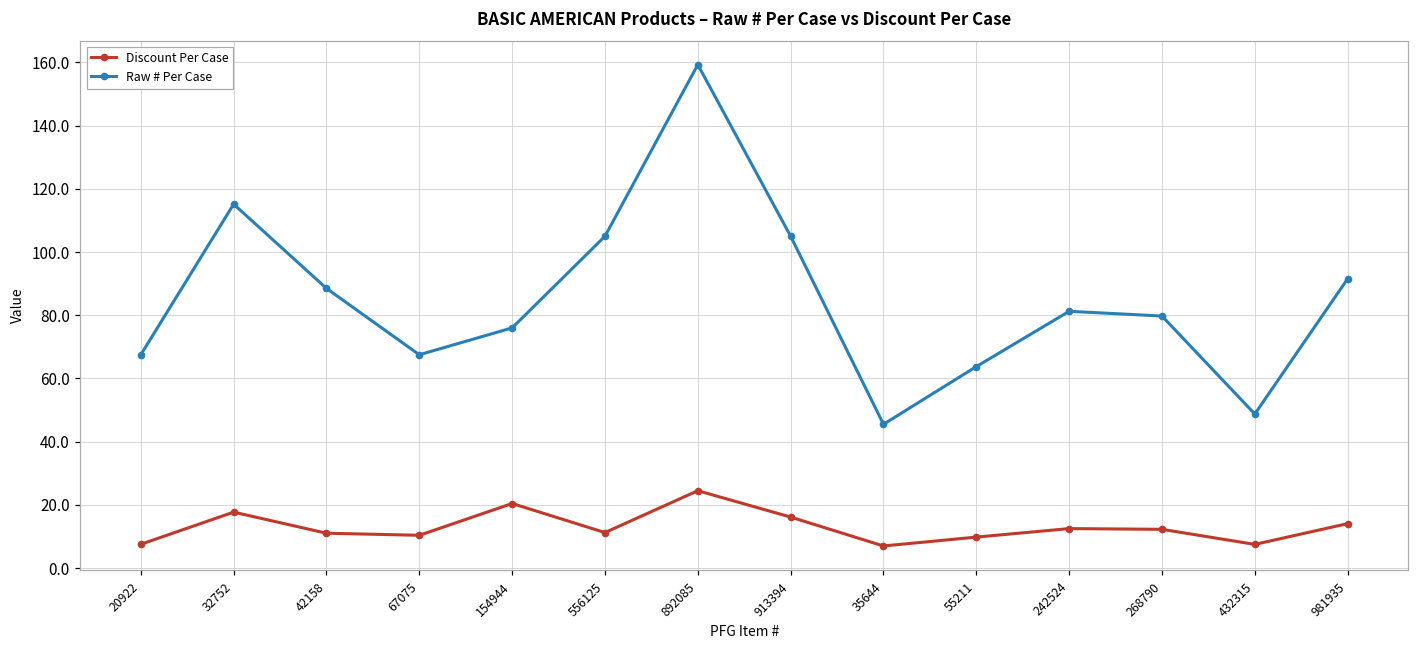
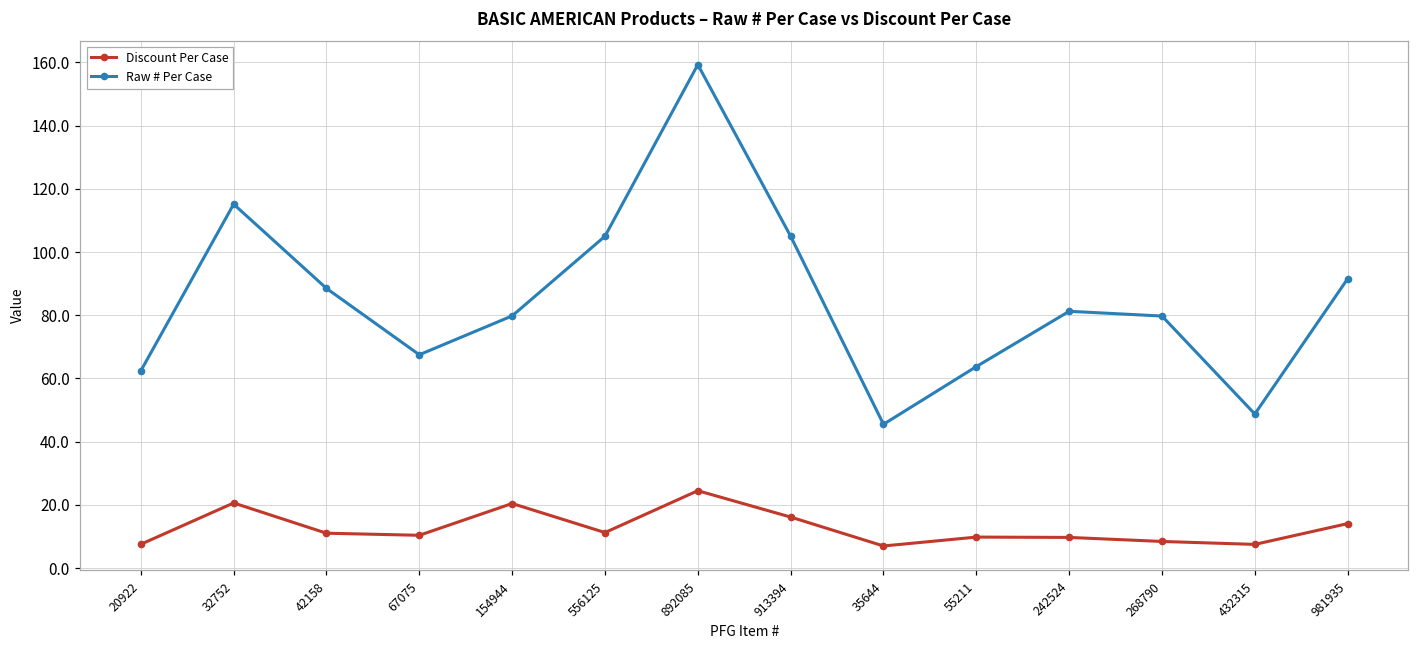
Raw # Per Case, 20922: 68 -> 62
Discount Per Case, 32752: 18 -> 21
Raw # Per Case, 154944: 76 -> 80
Discount Per Case, 242524: 12 -> 10
Discount Per Case, 268790: 12 -> 8
